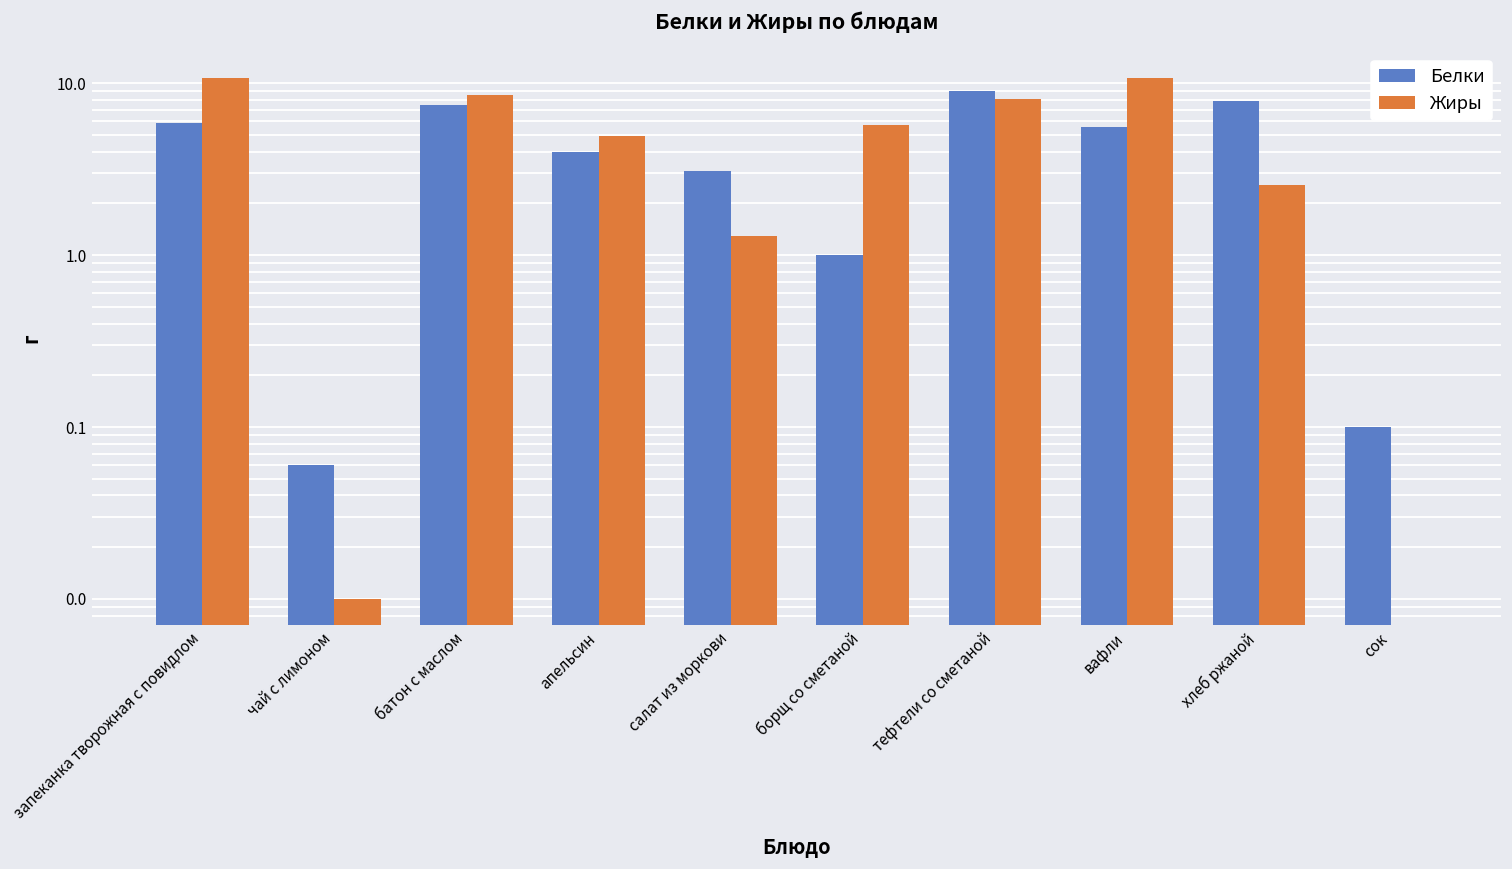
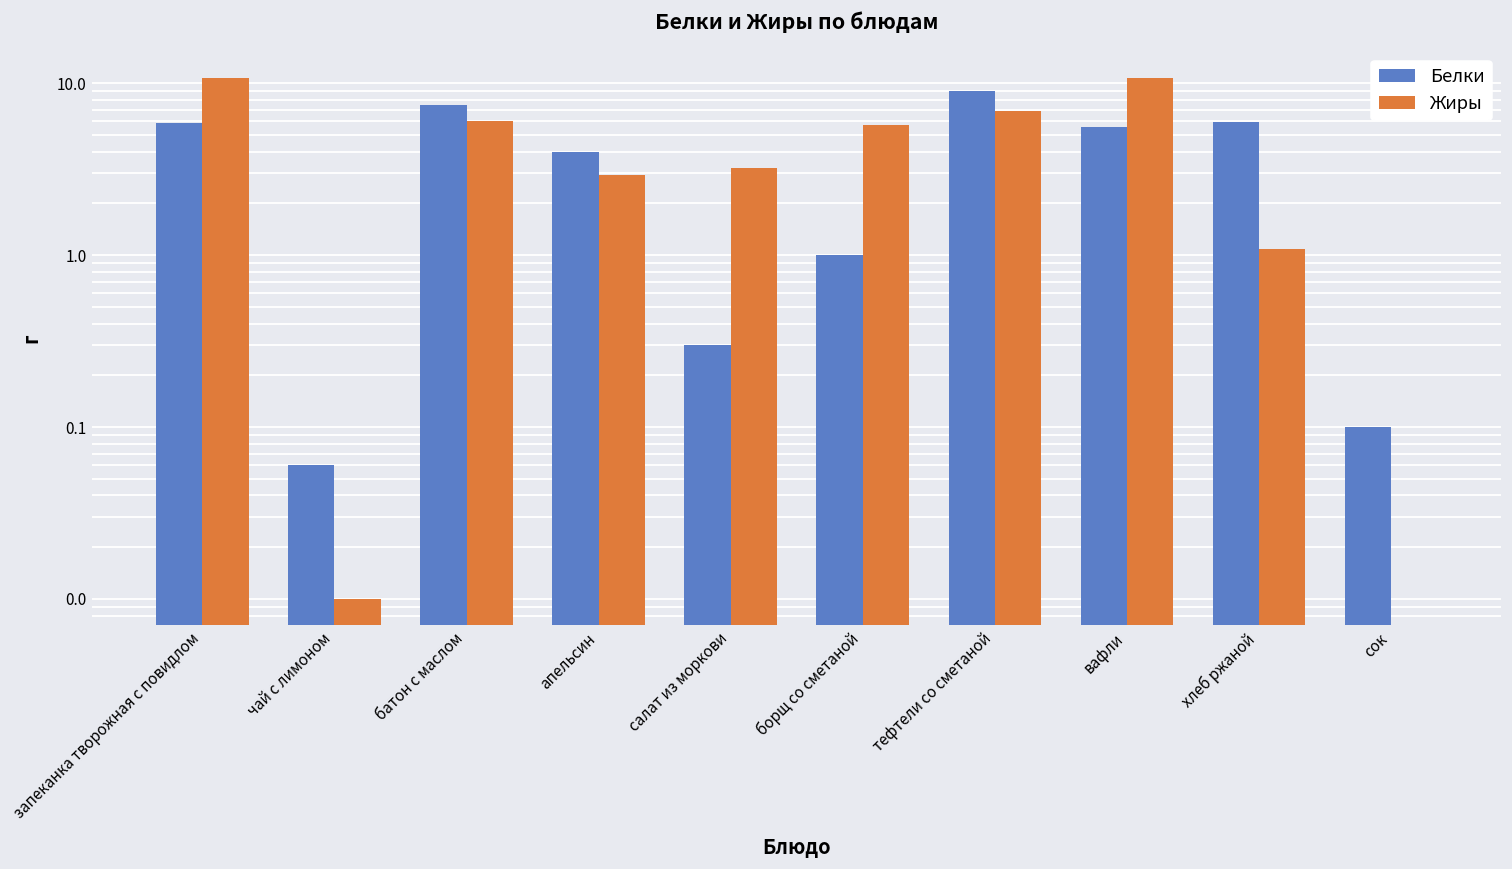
Жиры, батон с маслом: 9 -> 6.0
Жиры, апельсин: 5.0 -> 2.9
Белки, салат из моркови: 3.1 -> 0.3
Жиры, салат из моркови: 1.3 -> 3.2
Жиры, тефтели со сметаной: 8 -> 7
Белки, хлеб ржаной: 8 -> 6.0
Жиры, хлеб ржаной: 2.6 -> 1.1
